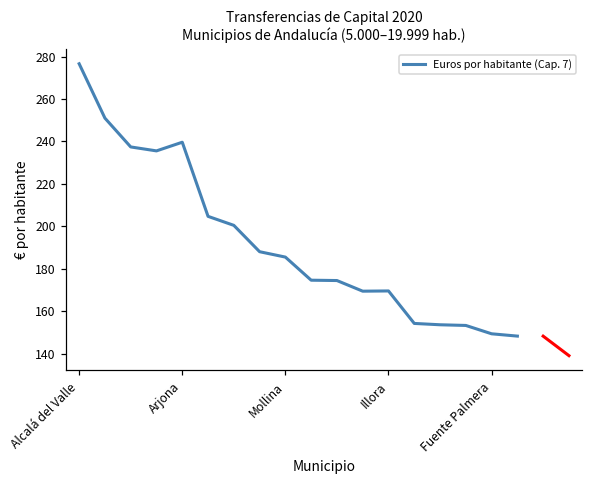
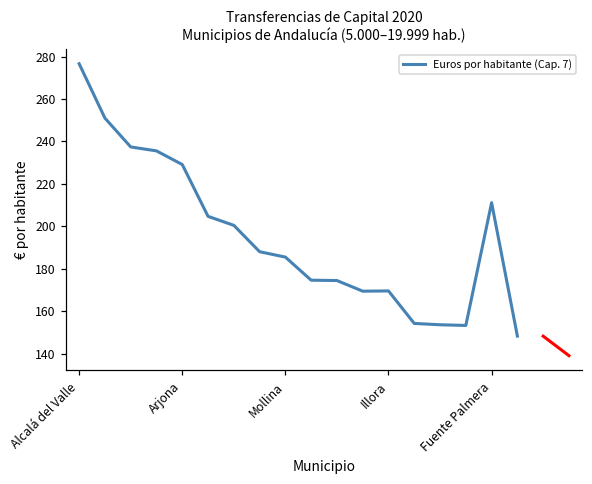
Euros por habitante (Cap. 7), Arjona: 240 -> 229
Euros por habitante (Cap. 7), Fuente Palmera: 149 -> 211
